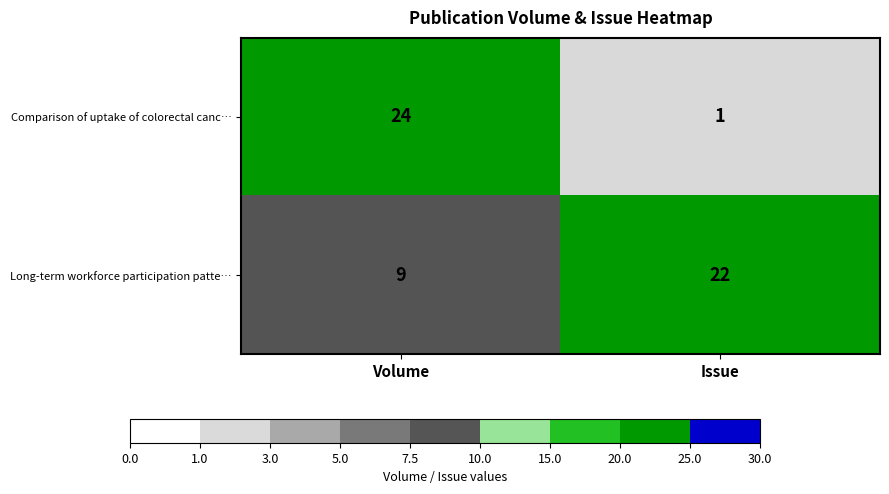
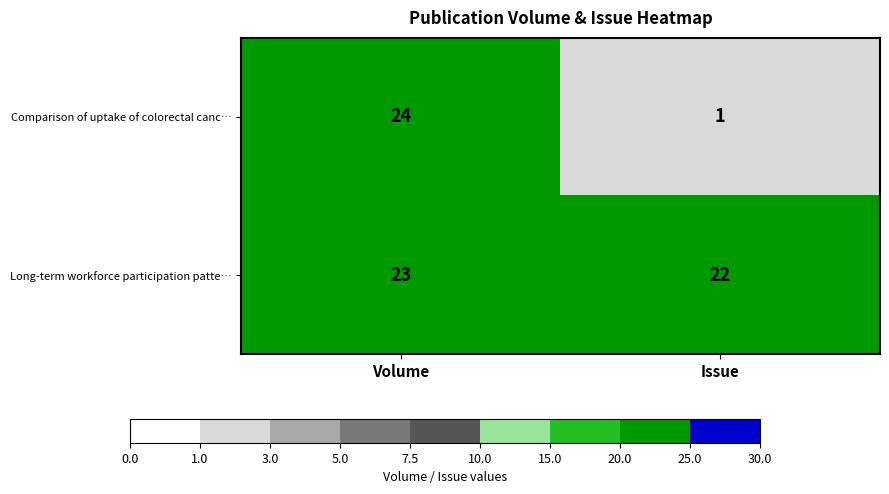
Publication Volume & Issue Heatmap, Long-term workforce participation patte…, Volume: 9 -> 23
